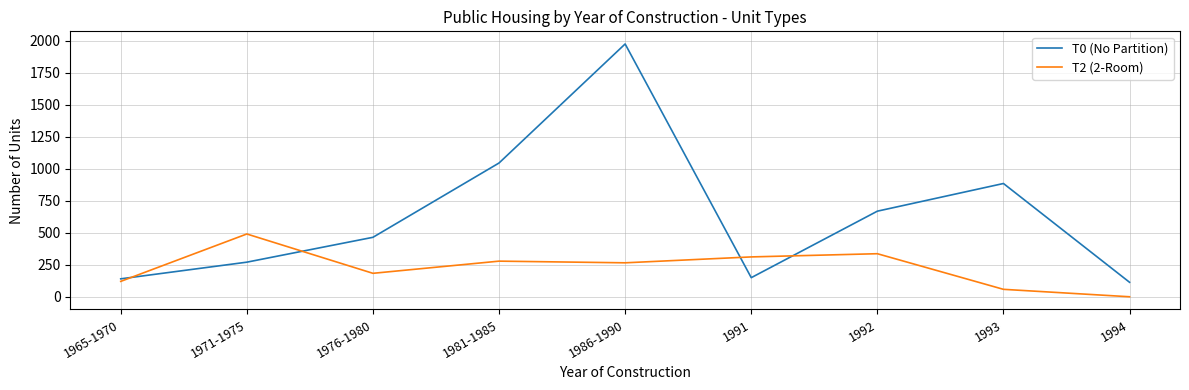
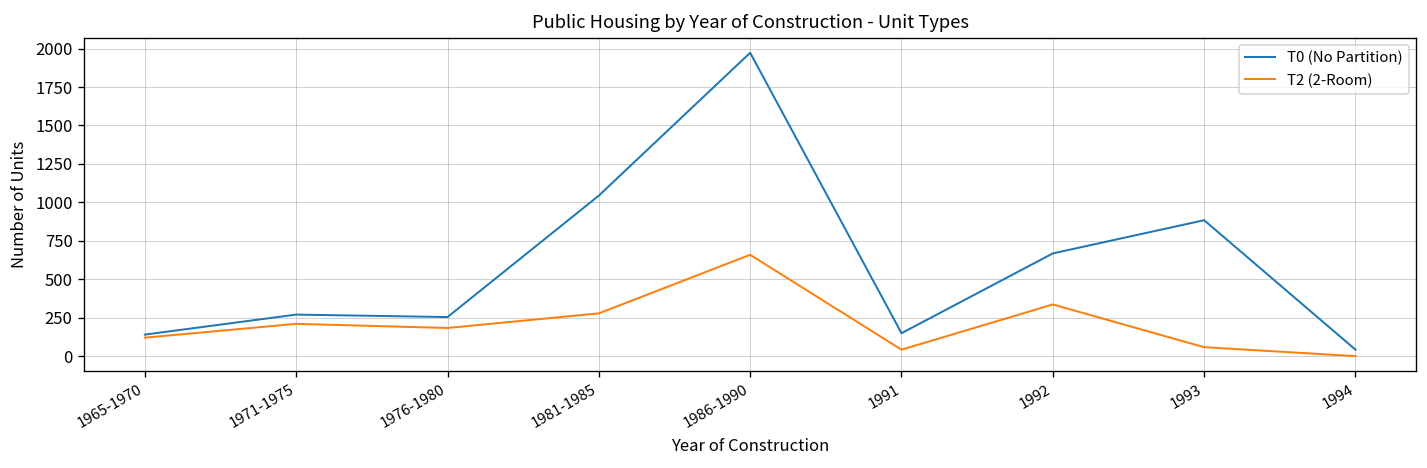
T2 (2-Room), 1971-1975: 490 -> 210
T0 (No Partition), 1976-1980: 460 -> 250
T2 (2-Room), 1986-1990: 270 -> 660
T2 (2-Room), 1991: 310 -> 40
T0 (No Partition), 1994: 110 -> 40
